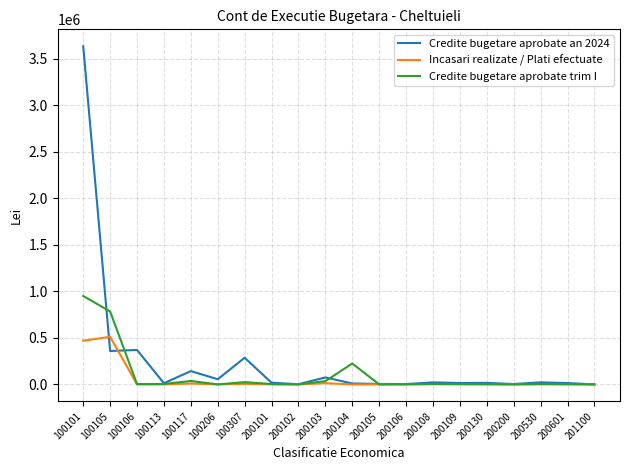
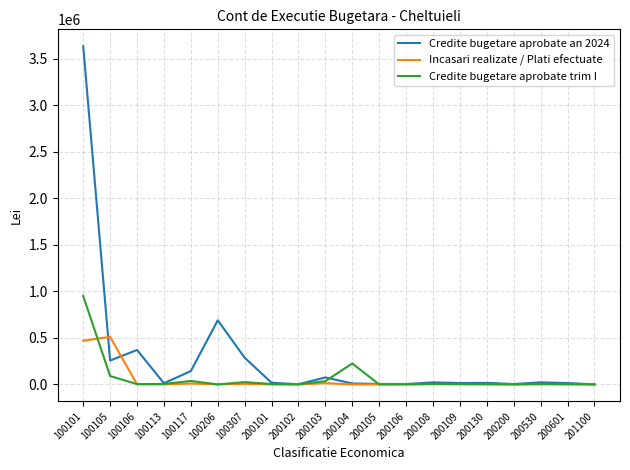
Credite bugetare aprobate an 2024, 100105: 400000 -> 300000
Credite bugetare aprobate trim I, 100105: 800000 -> 100000
Credite bugetare aprobate an 2024, 100206: 100000 -> 700000
